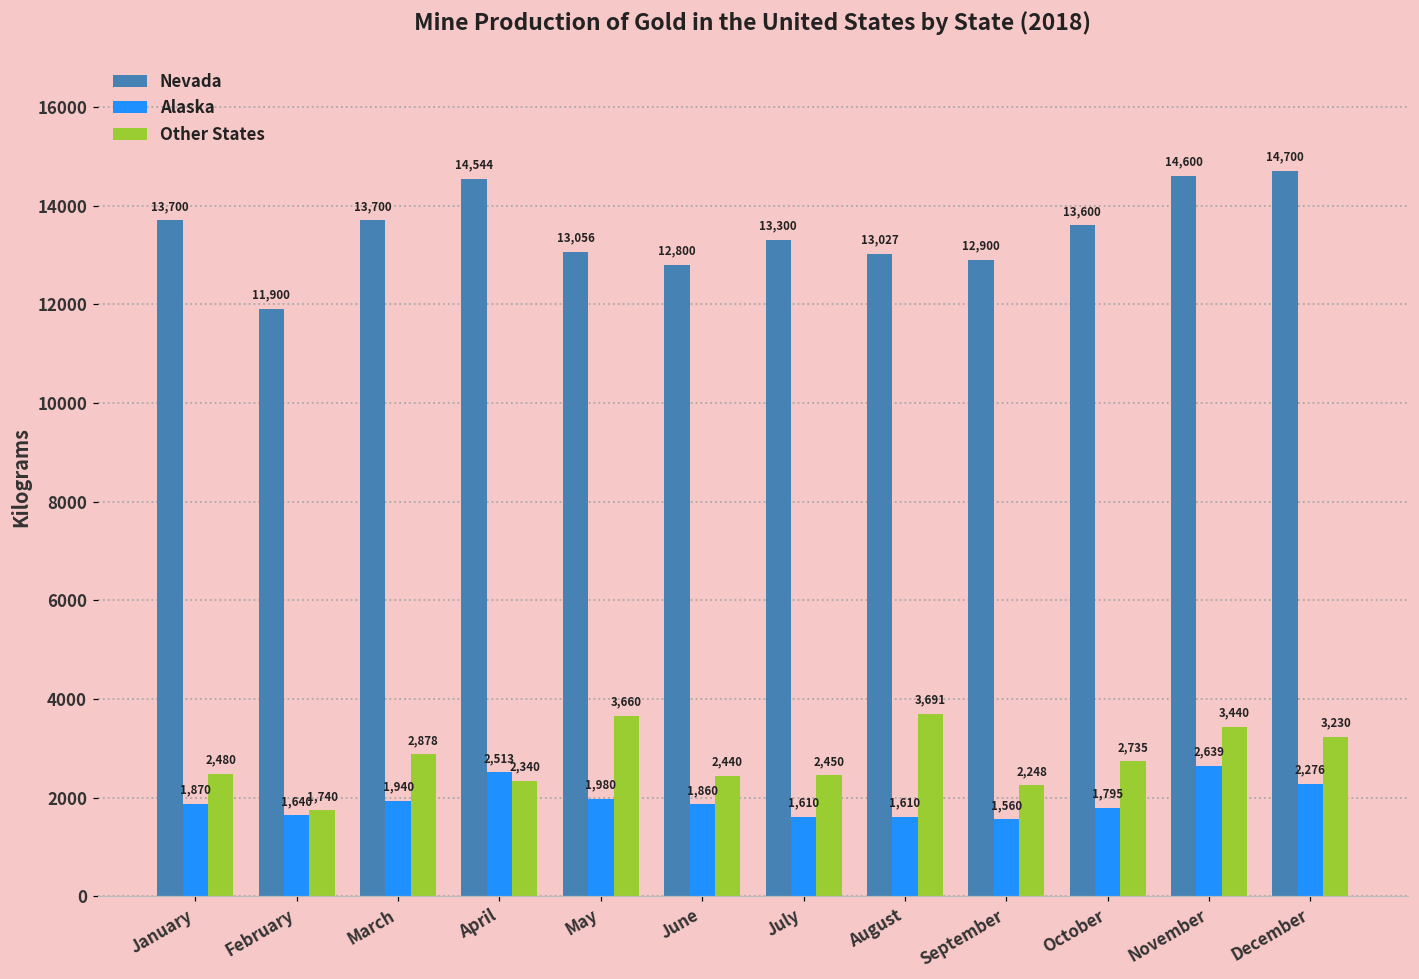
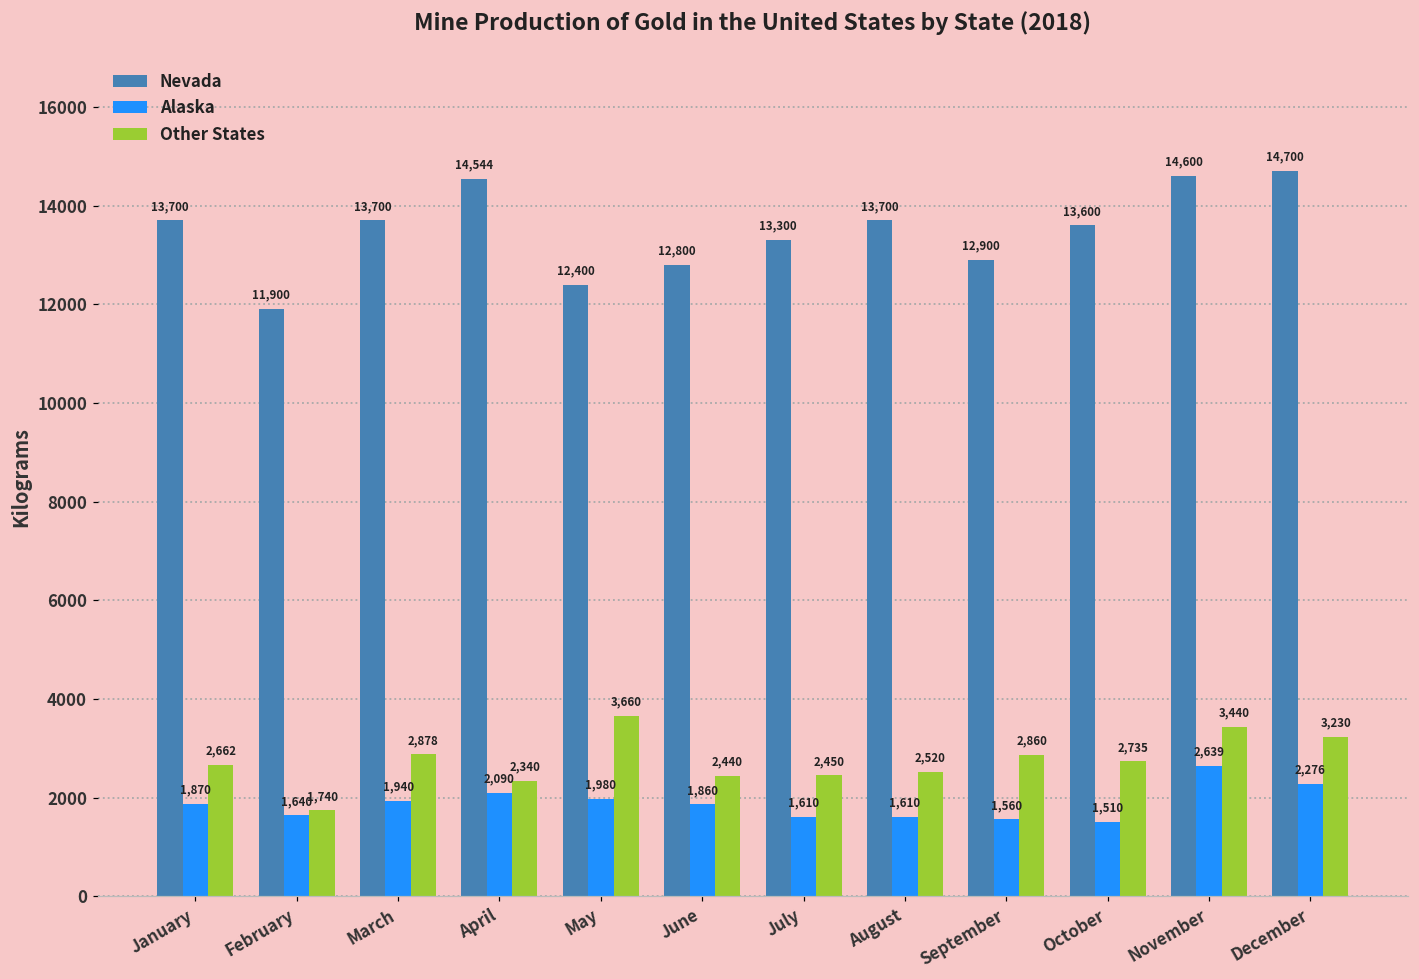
Other States, January: 2,480 -> 2,662
Alaska, April: 2,513 -> 2,090
Nevada, May: 13,056 -> 12,400
Nevada, August: 13,027 -> 13,700
Other States, August: 3,691 -> 2,520
Other States, September: 2,248 -> 2,860
Alaska, October: 1,795 -> 1,510
